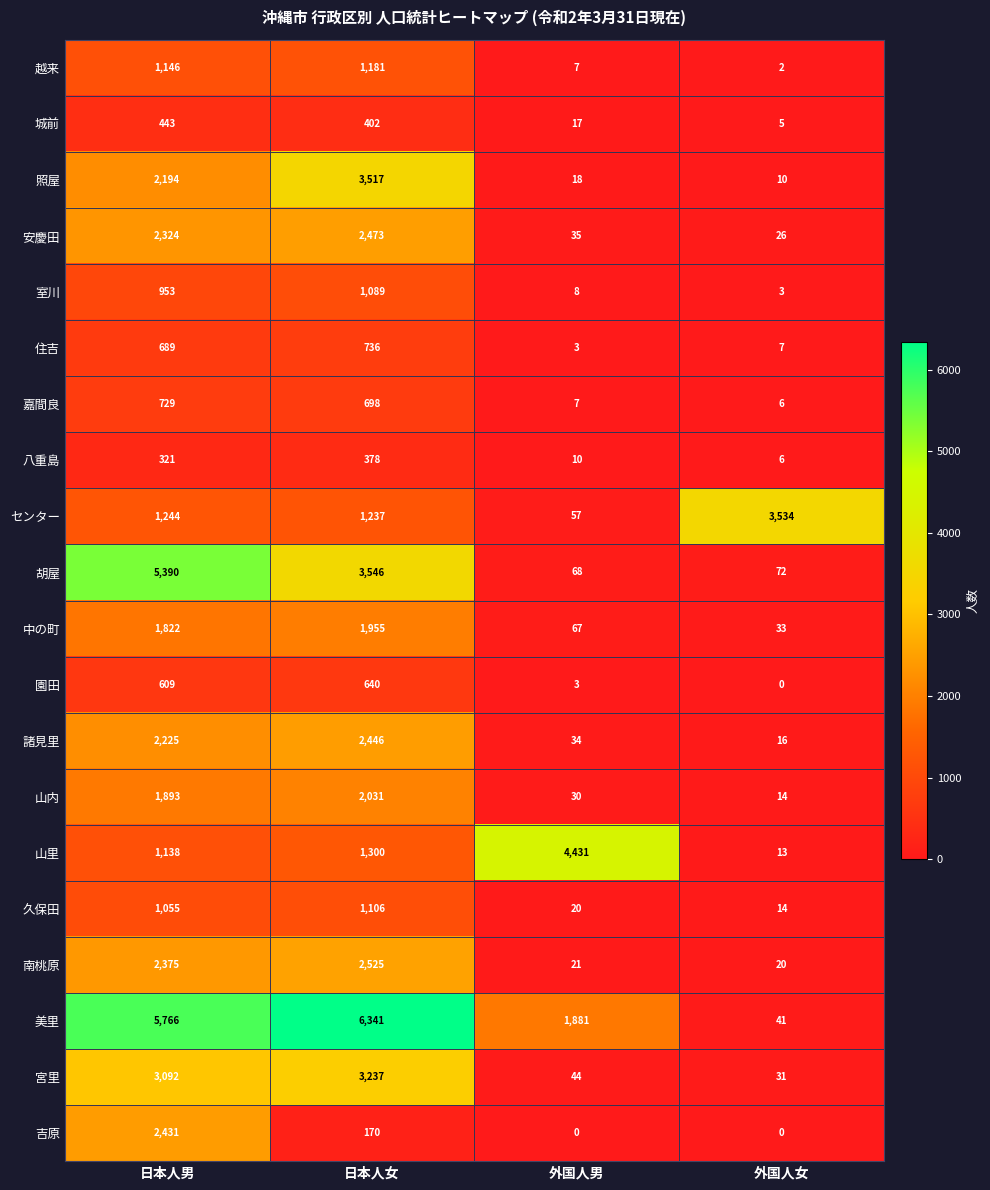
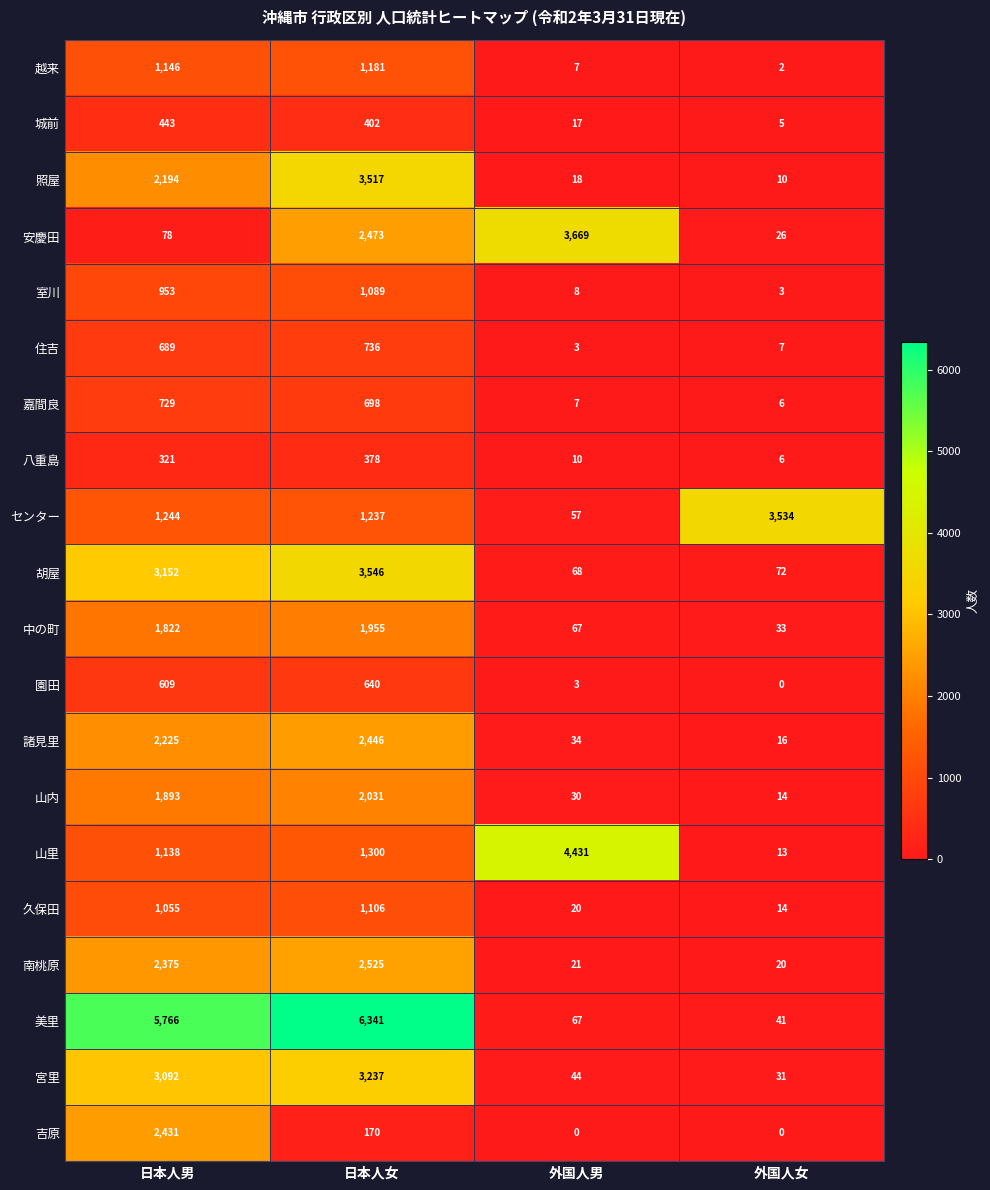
安慶田, 日本人男: 2,324 -> 78
安慶田, 外国人男: 35 -> 3,669
胡屋, 日本人男: 5,390 -> 3,152
美里, 外国人男: 1,881 -> 67
